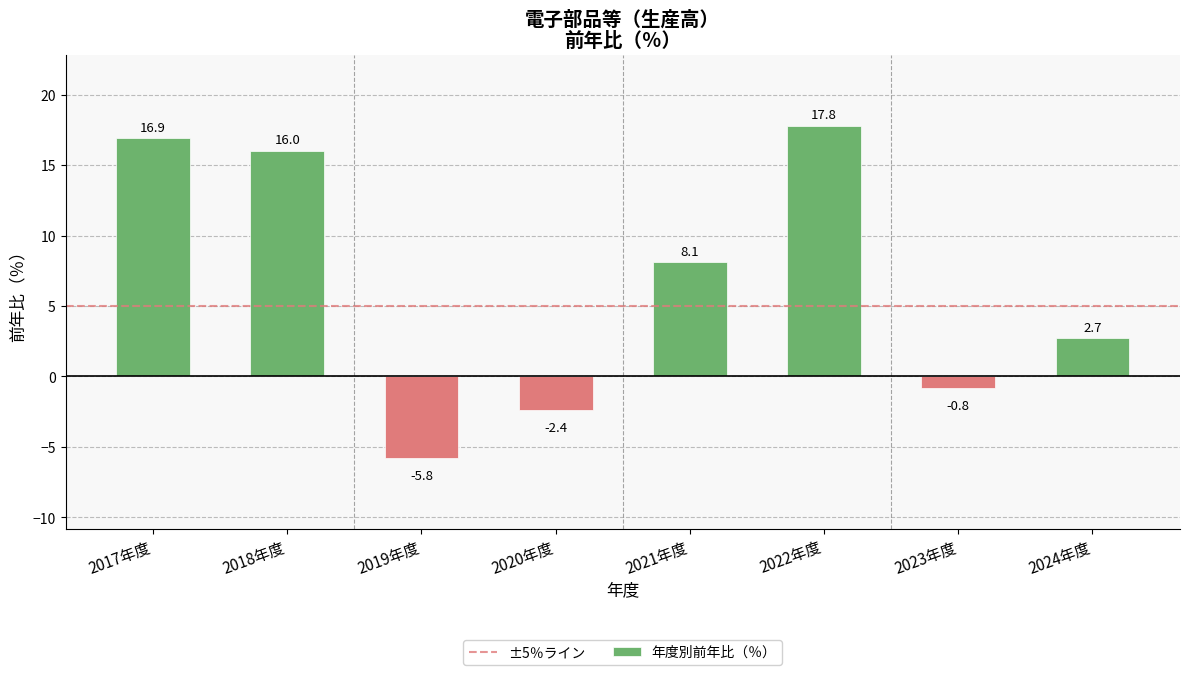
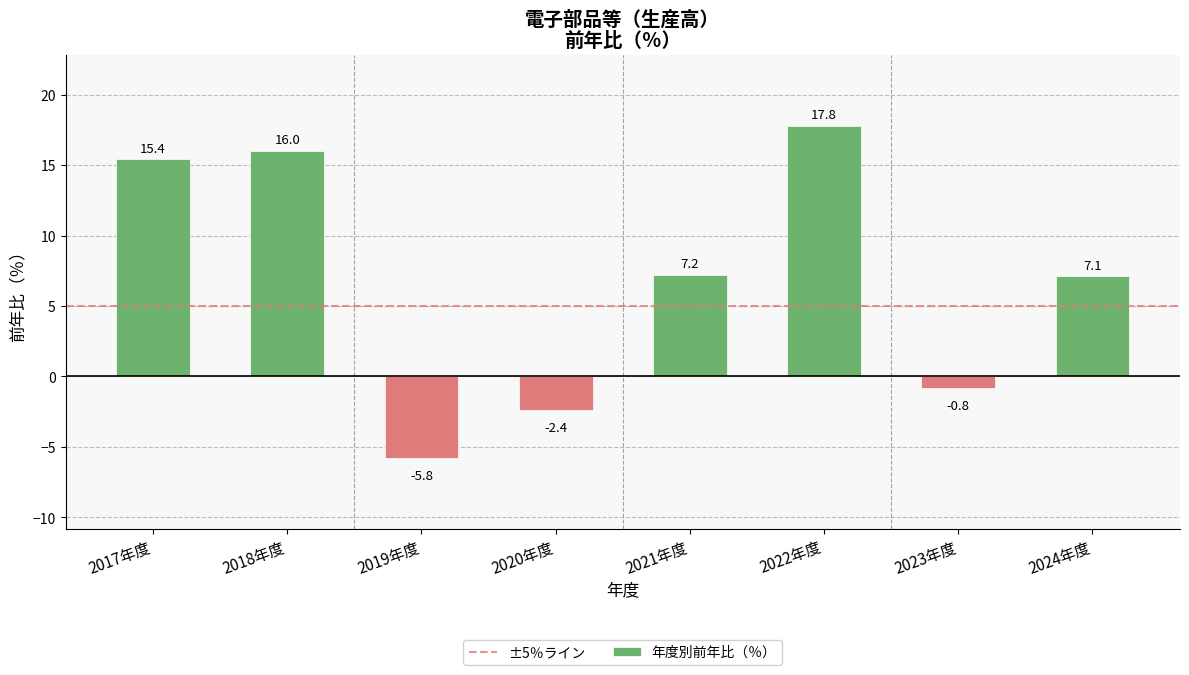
2017年度: 16.9 -> 15.4
2021年度: 8.1 -> 7.2
2024年度: 2.7 -> 7.1
